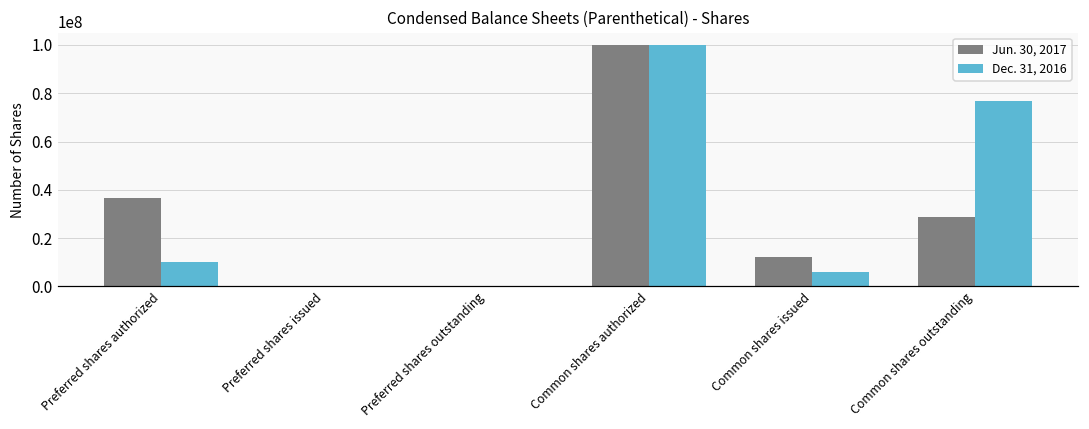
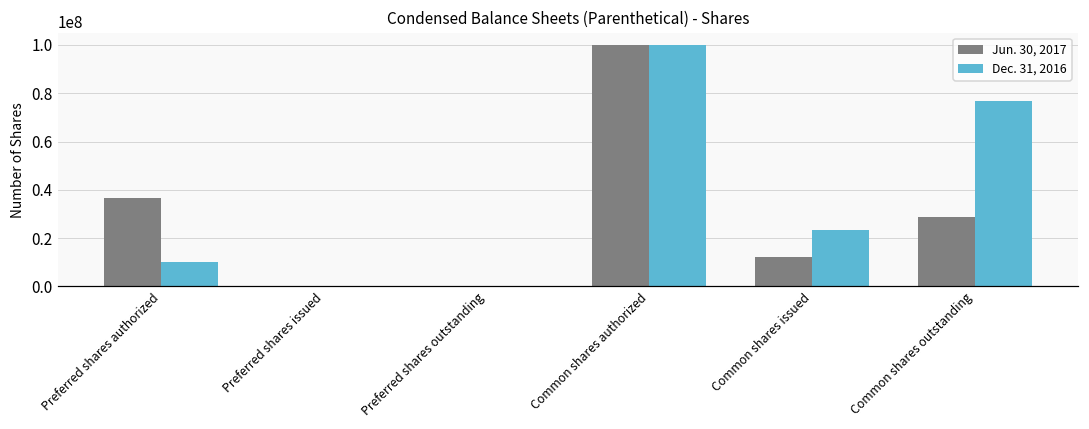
Dec. 31, 2016, Common shares issued: 6000000 -> 23000000
